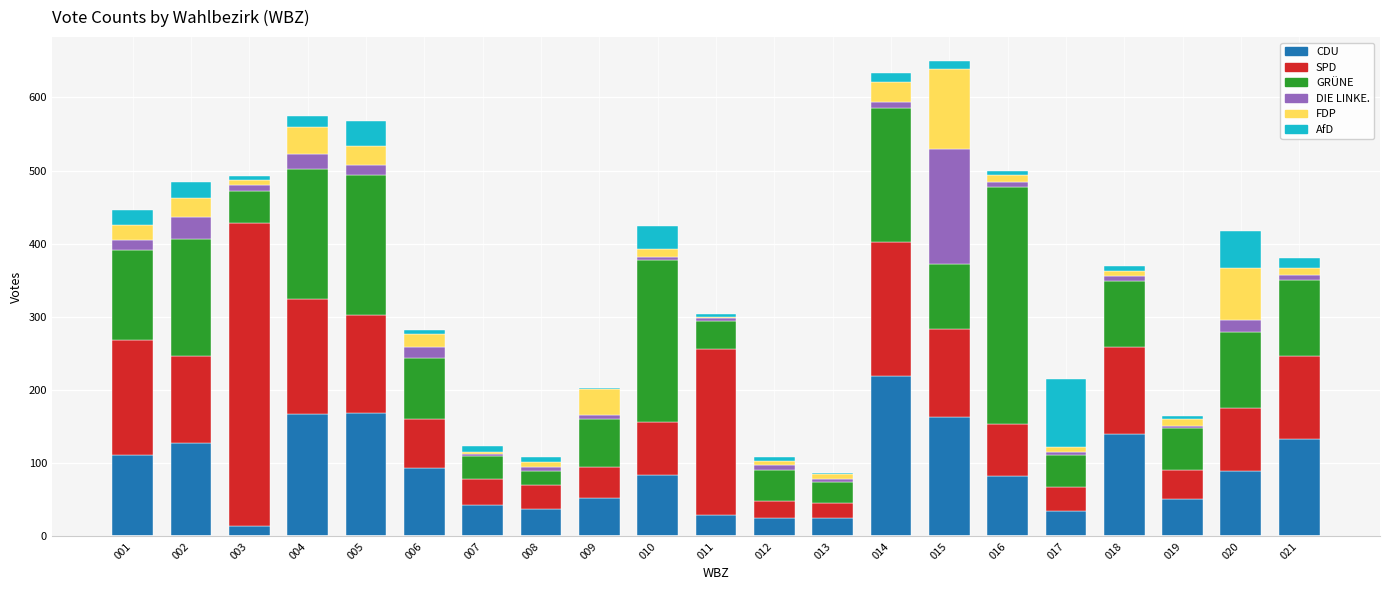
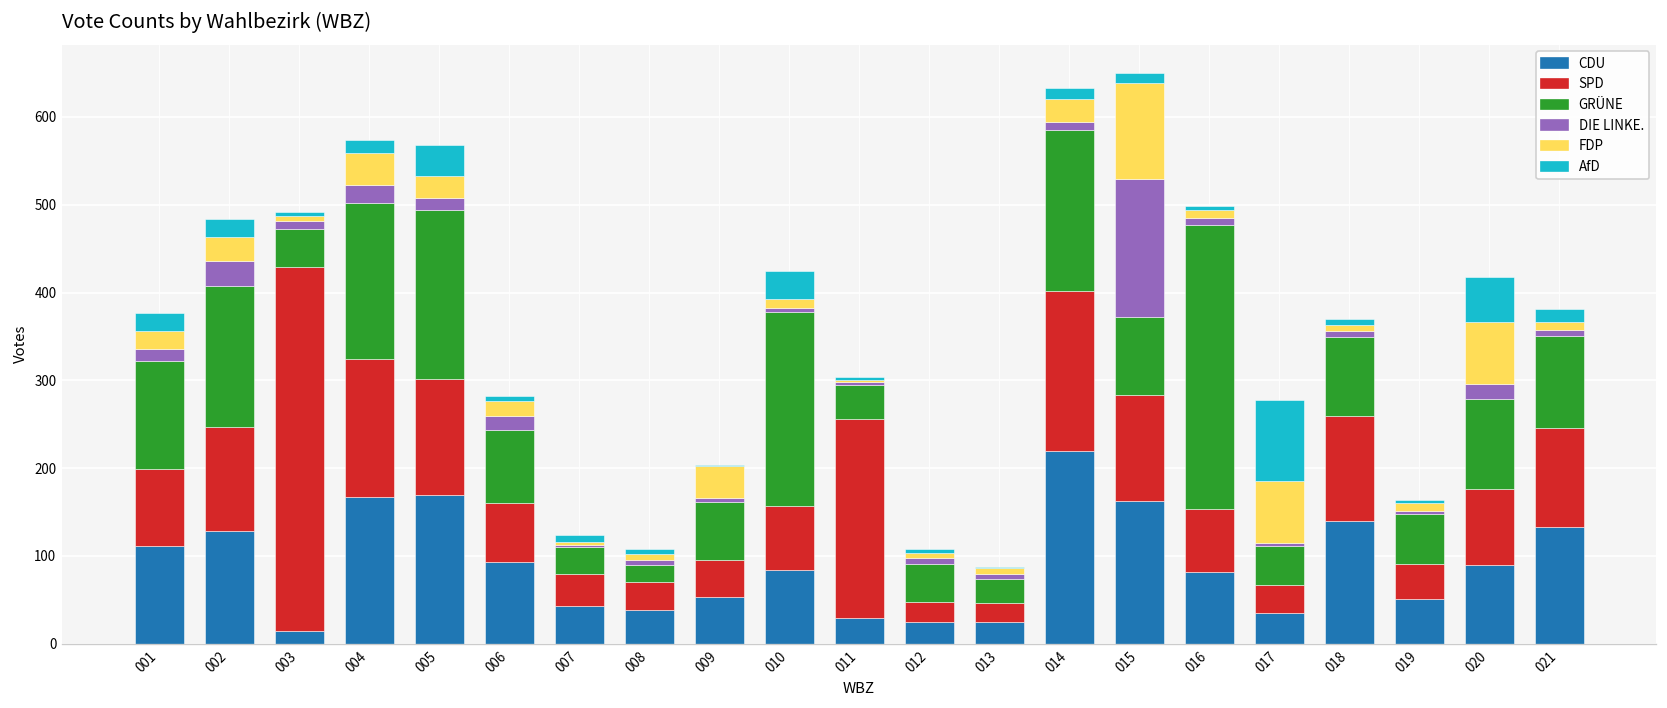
SPD, 001: 160 -> 90
FDP, 017: 10 -> 70
